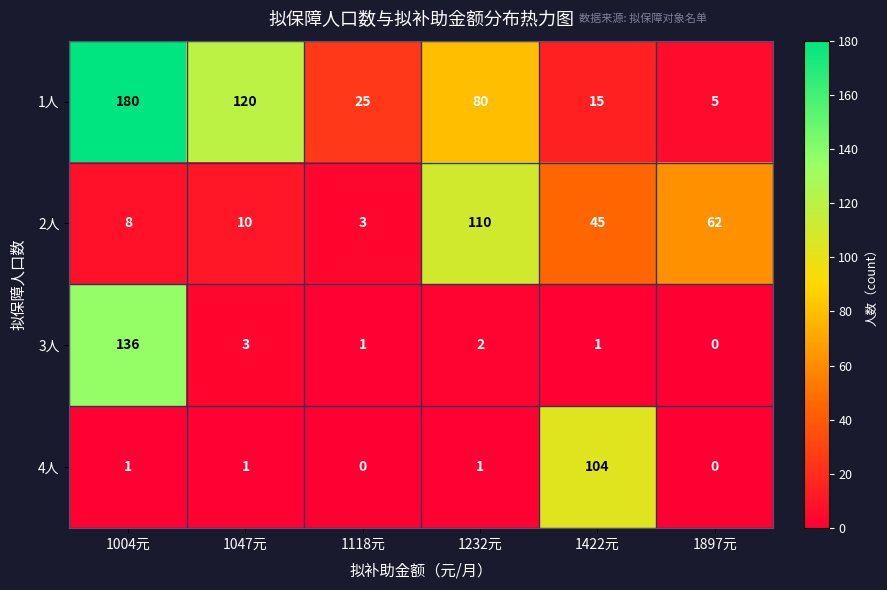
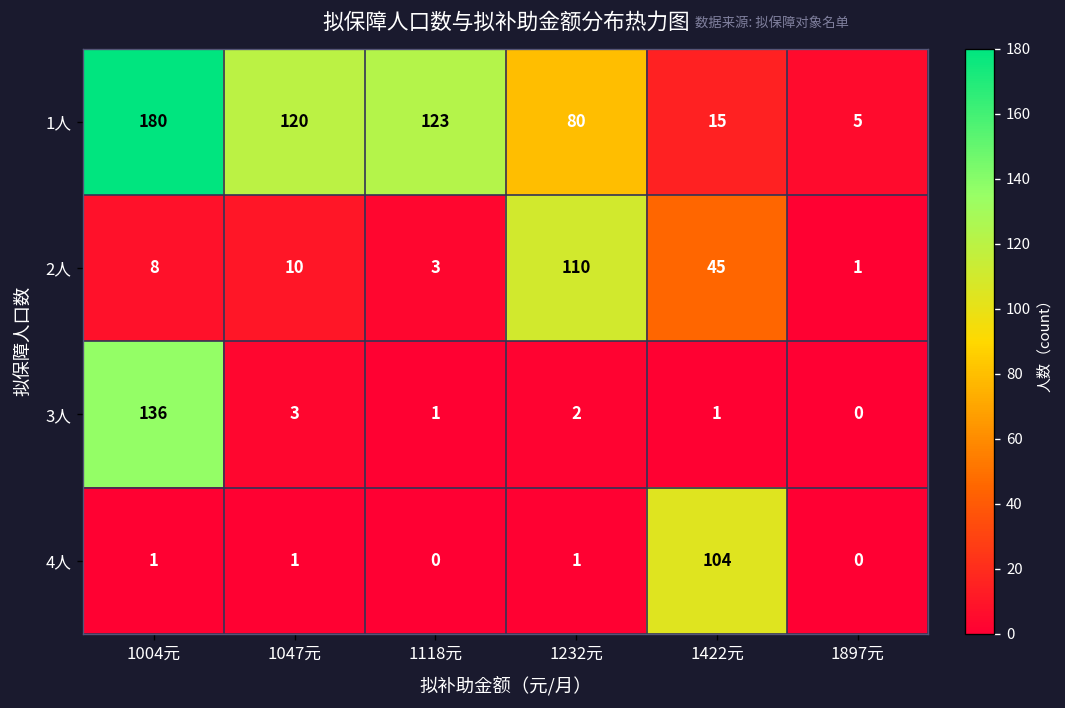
1人, 1118元: 25 -> 123
2人, 1897元: 62 -> 1
